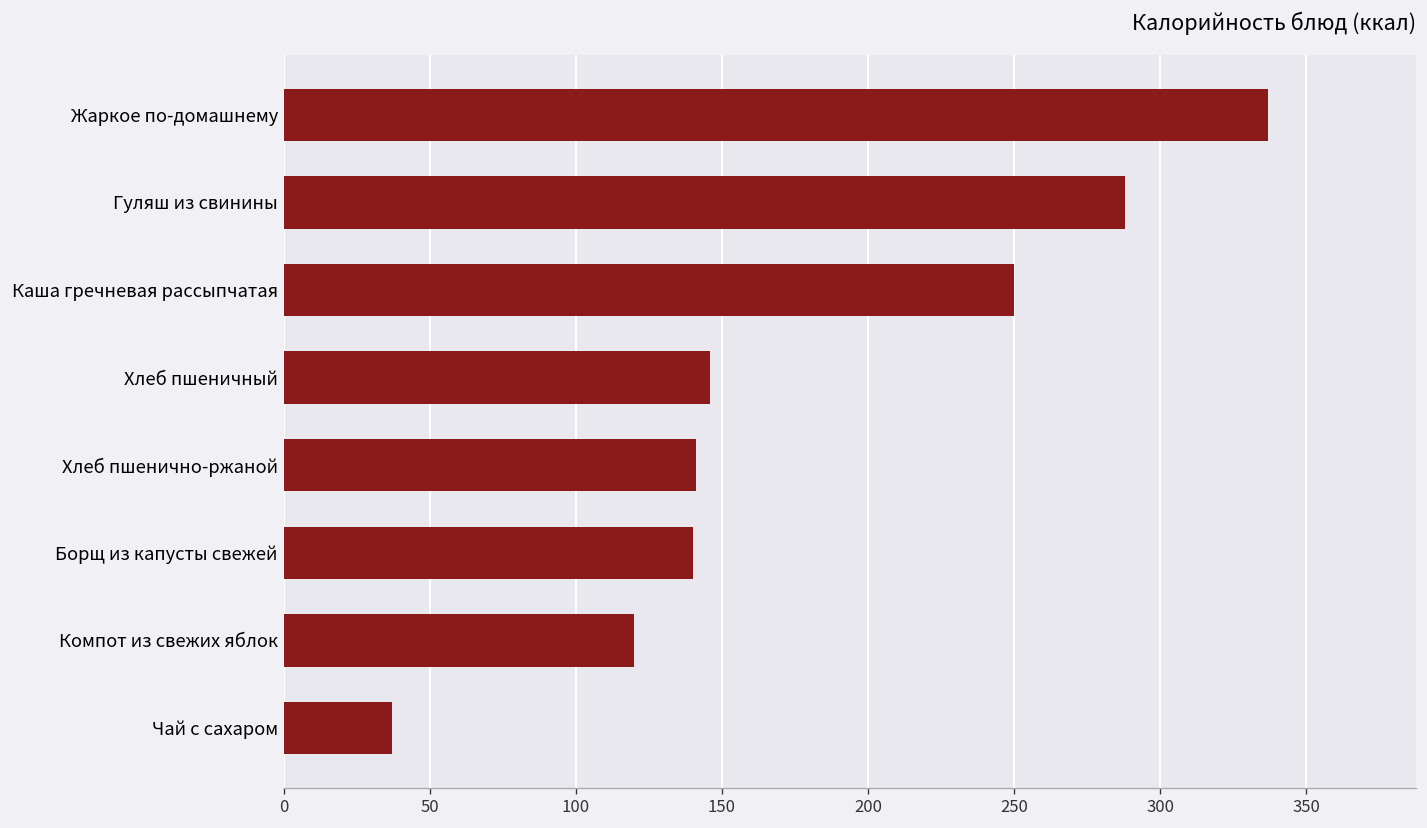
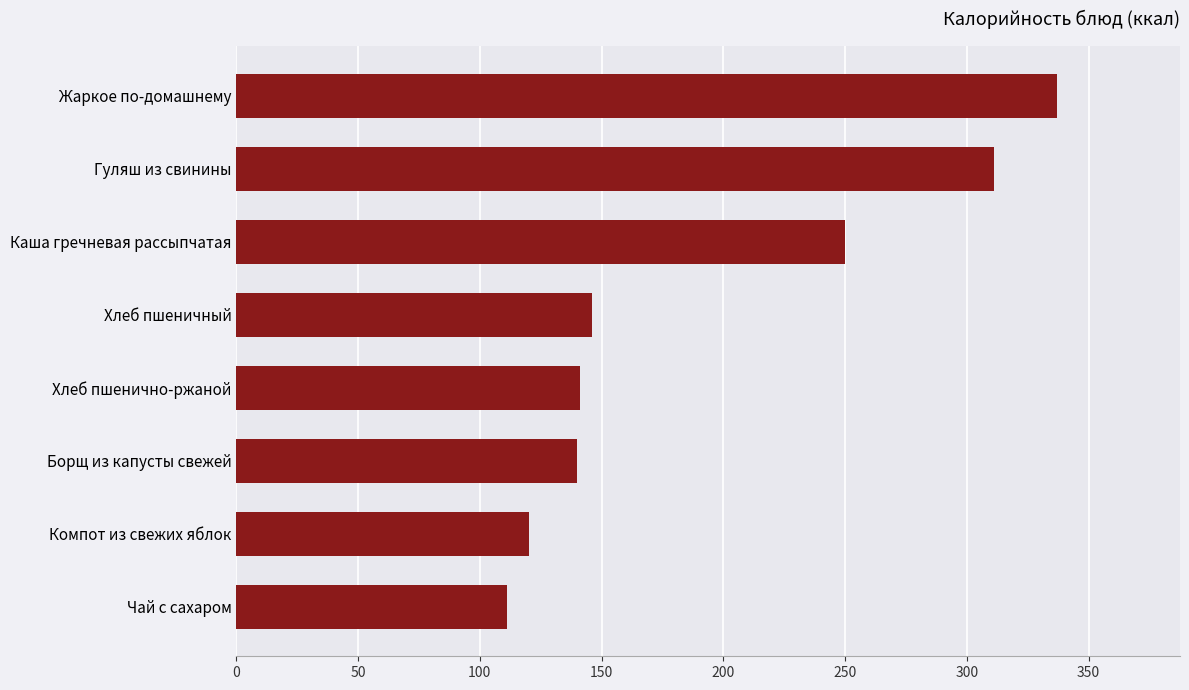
Гуляш из свинины: 288 -> 311
Чай с сахаром: 37 -> 111
